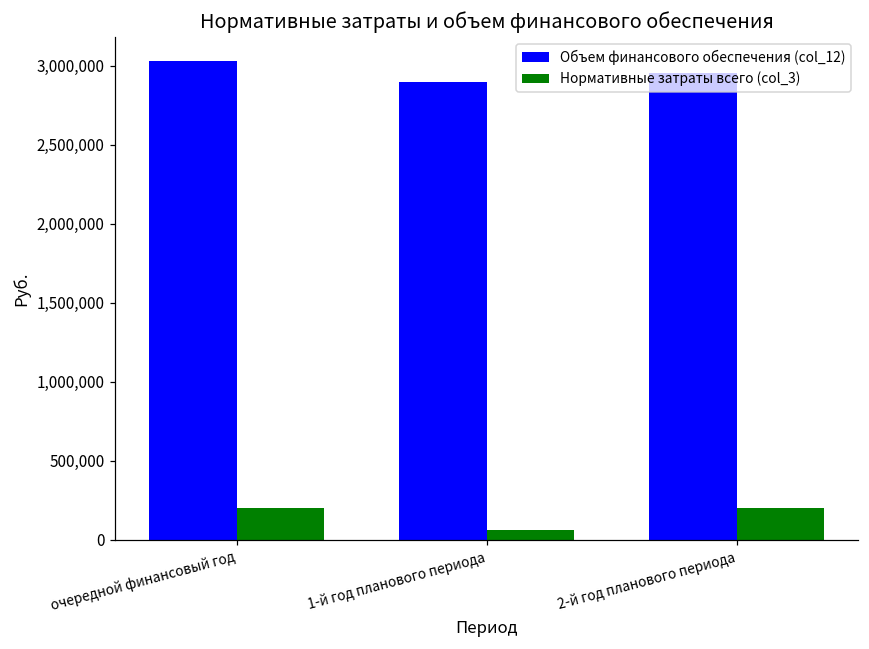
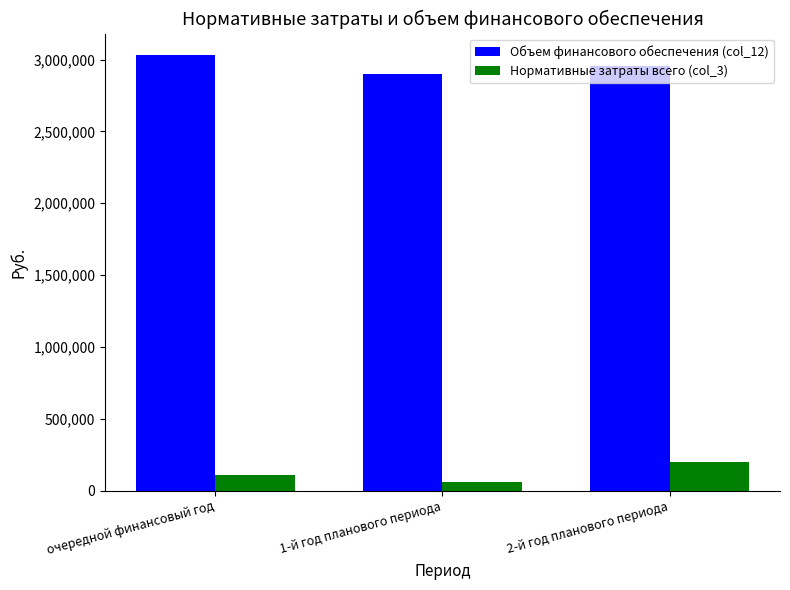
Нормативные затраты всего (col_3), очередной финансовый год: 200,000 -> 110,000
